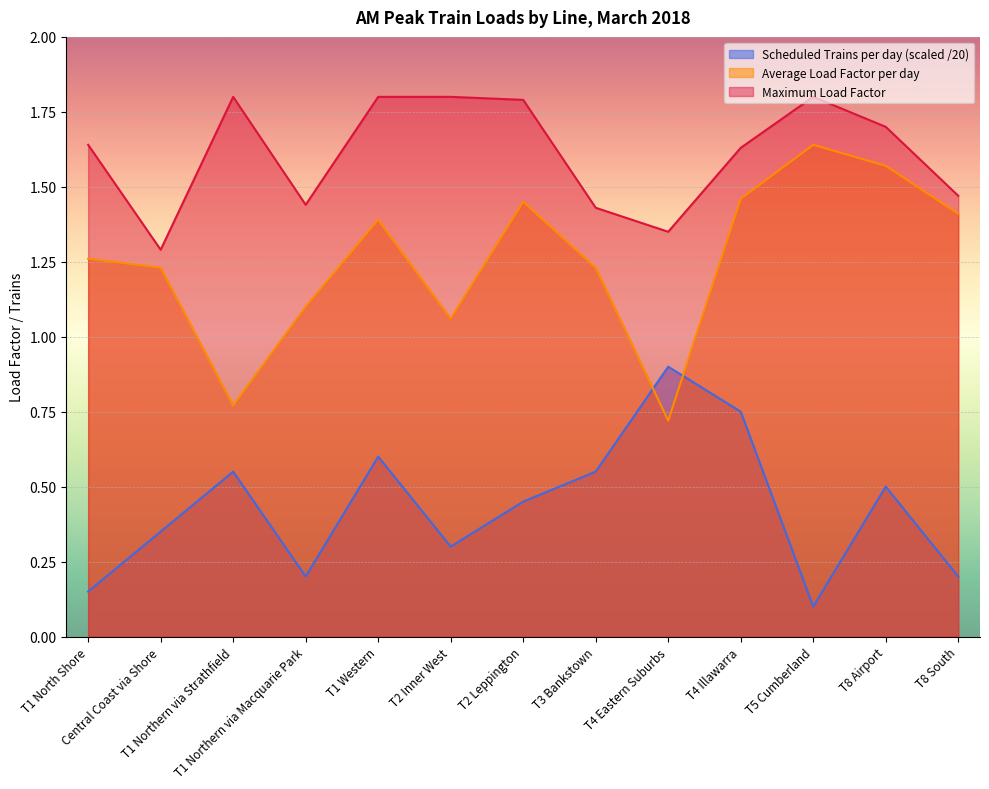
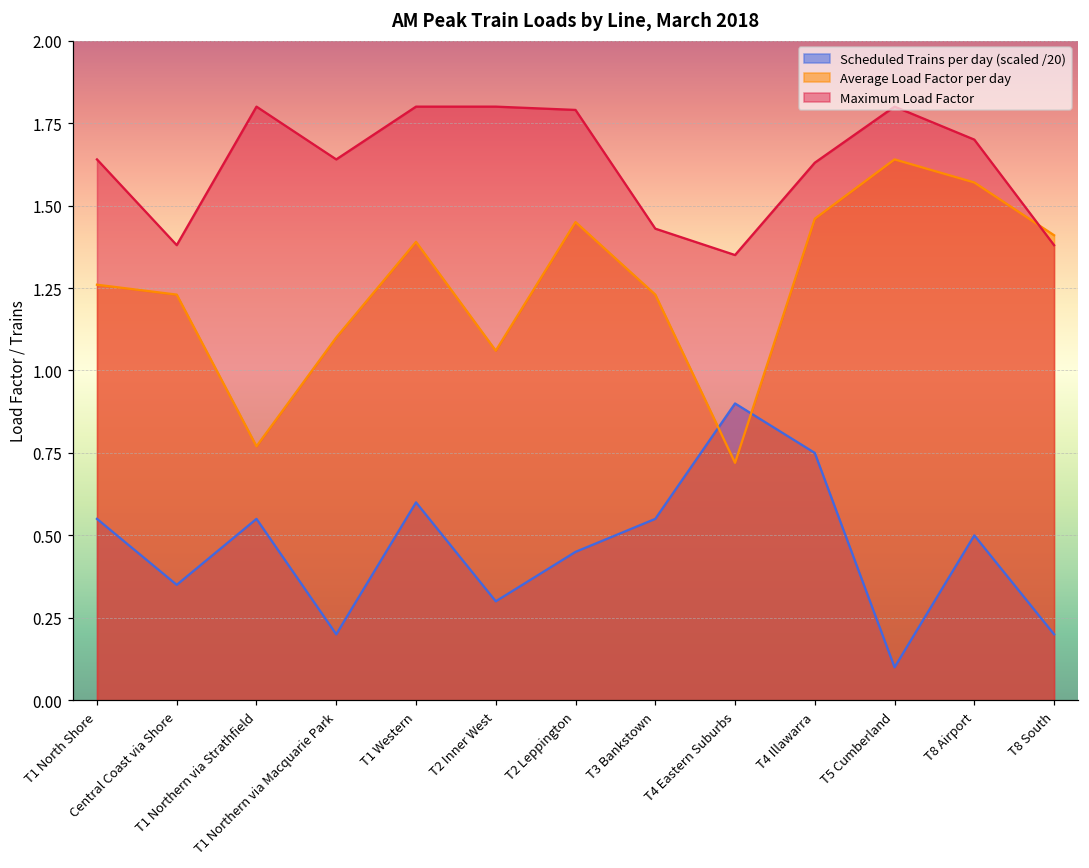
Scheduled Trains per day (scaled /20), T1 North Shore: 0.15 -> 0.55
Maximum Load Factor, Central Coast via Shore: 1.29 -> 1.38
Maximum Load Factor, T1 Northern via Macquarie Park: 1.44 -> 1.64
Maximum Load Factor, T8 South: 1.47 -> 1.38
